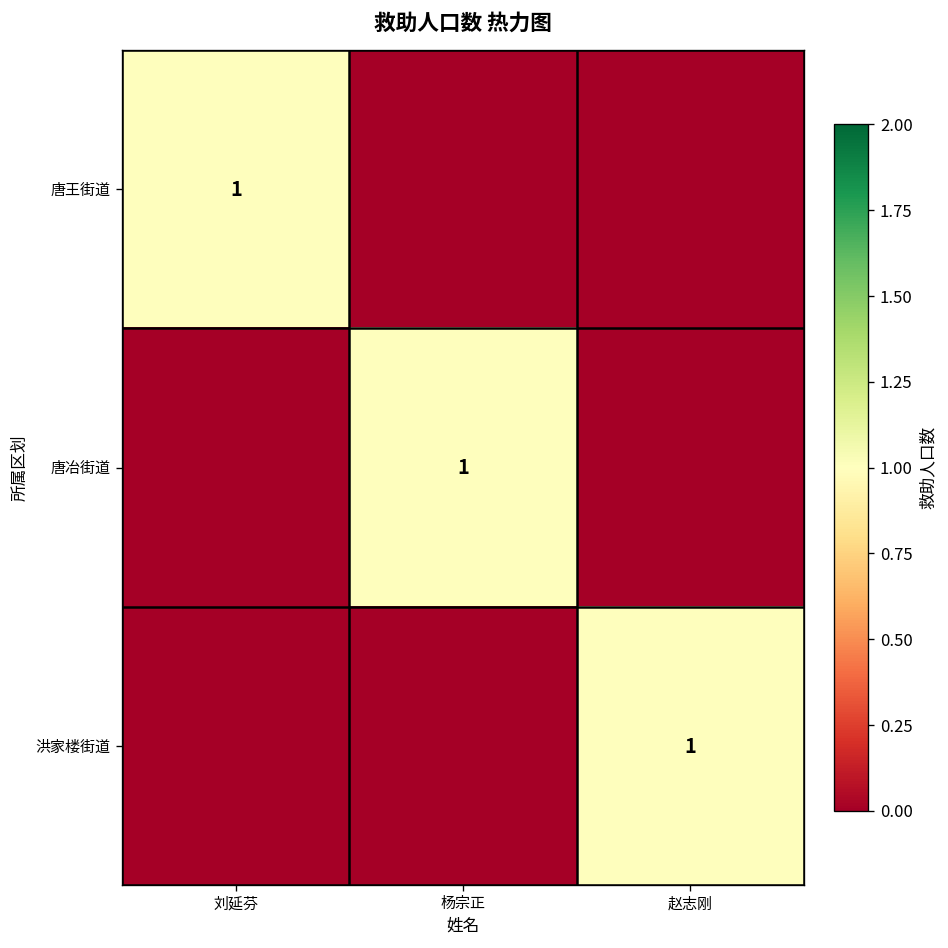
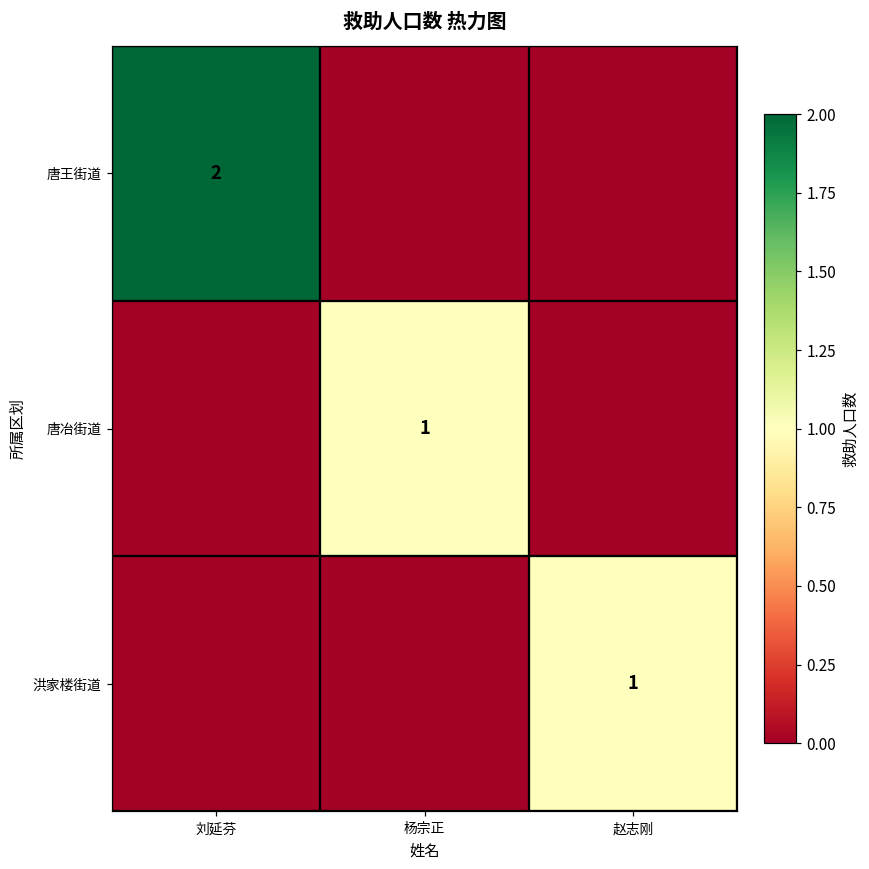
唐王街道, 刘延芬: 1 -> 2
